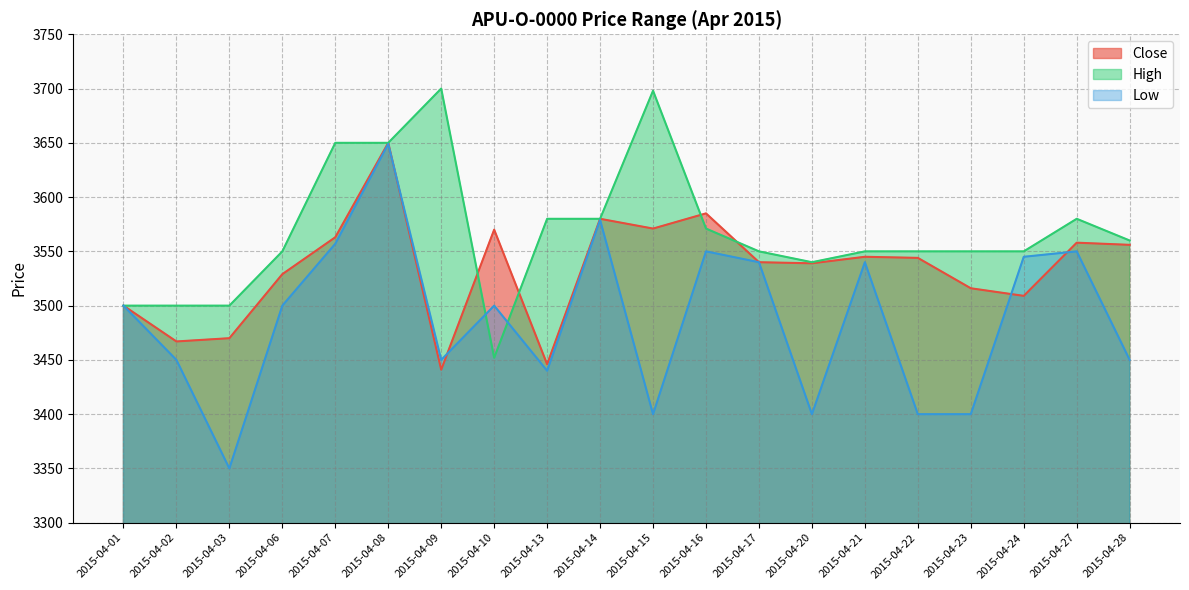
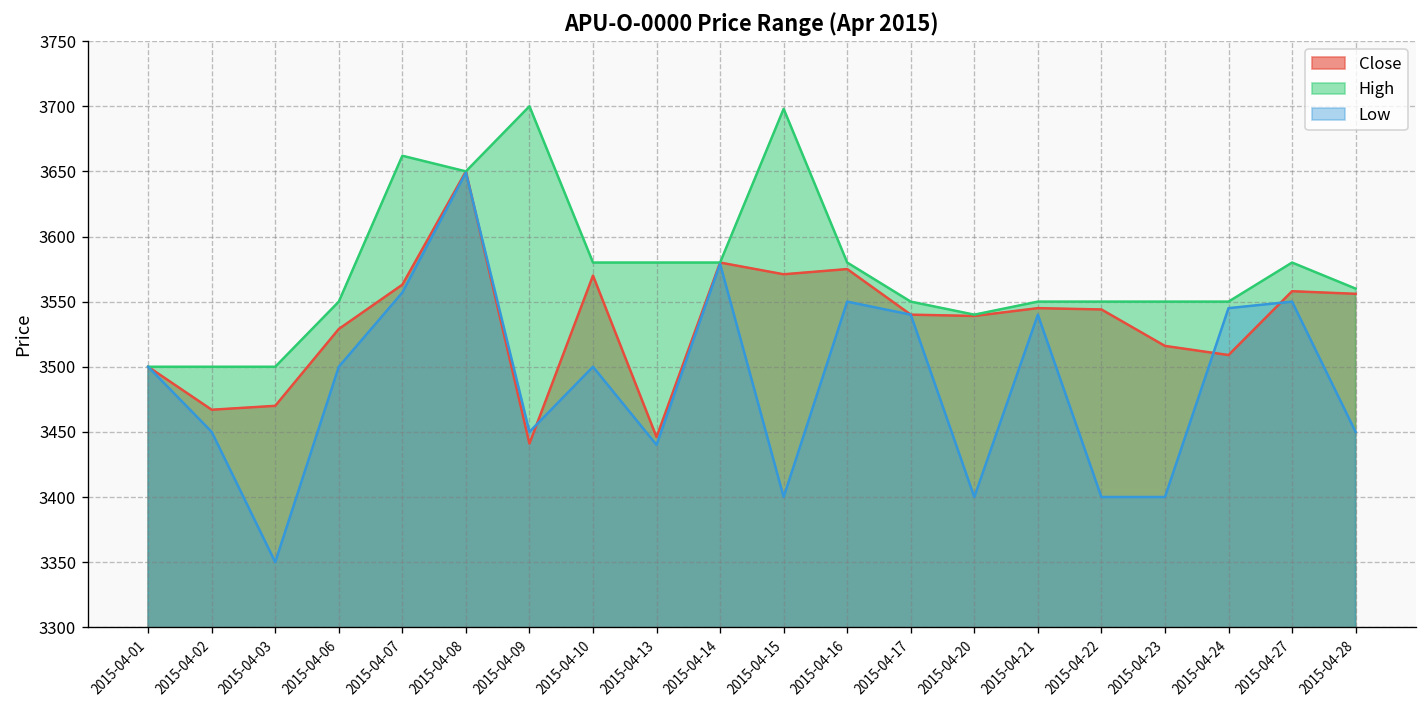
High, 2015-04-07: 3650 -> 3662
High, 2015-04-10: 3452 -> 3580
Close, 2015-04-16: 3585 -> 3575
High, 2015-04-16: 3571 -> 3580
